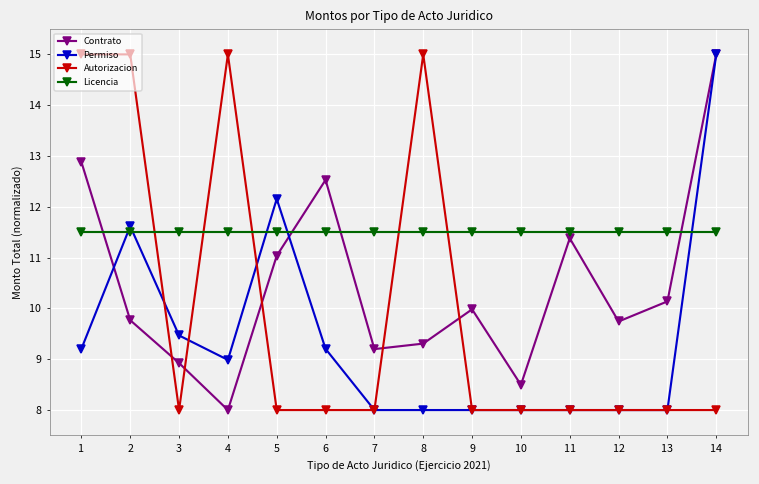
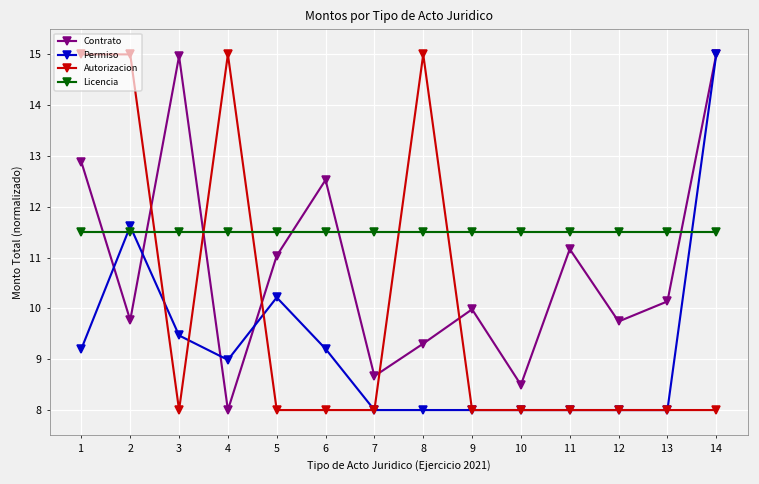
Contrato, 3: 8.9 -> 15.0
Permiso, 5: 12.2 -> 10.2
Contrato, 7: 9.2 -> 8.7
Contrato, 11: 11.4 -> 11.2
